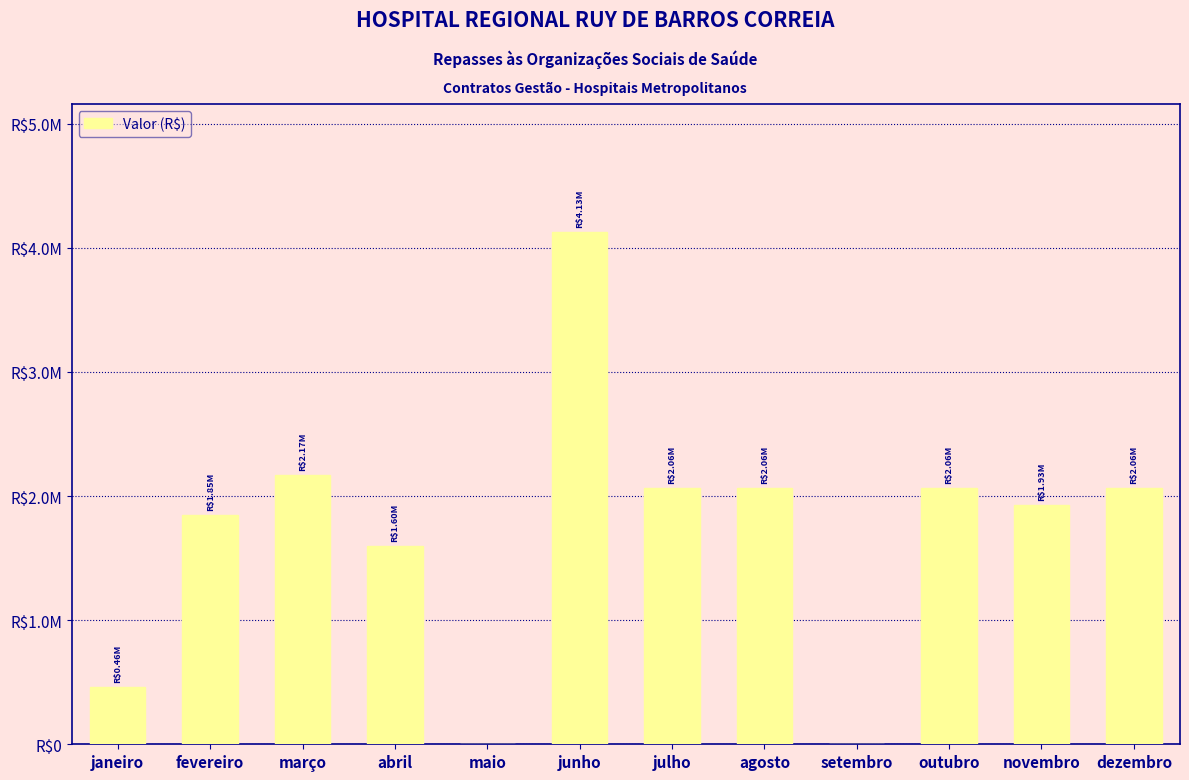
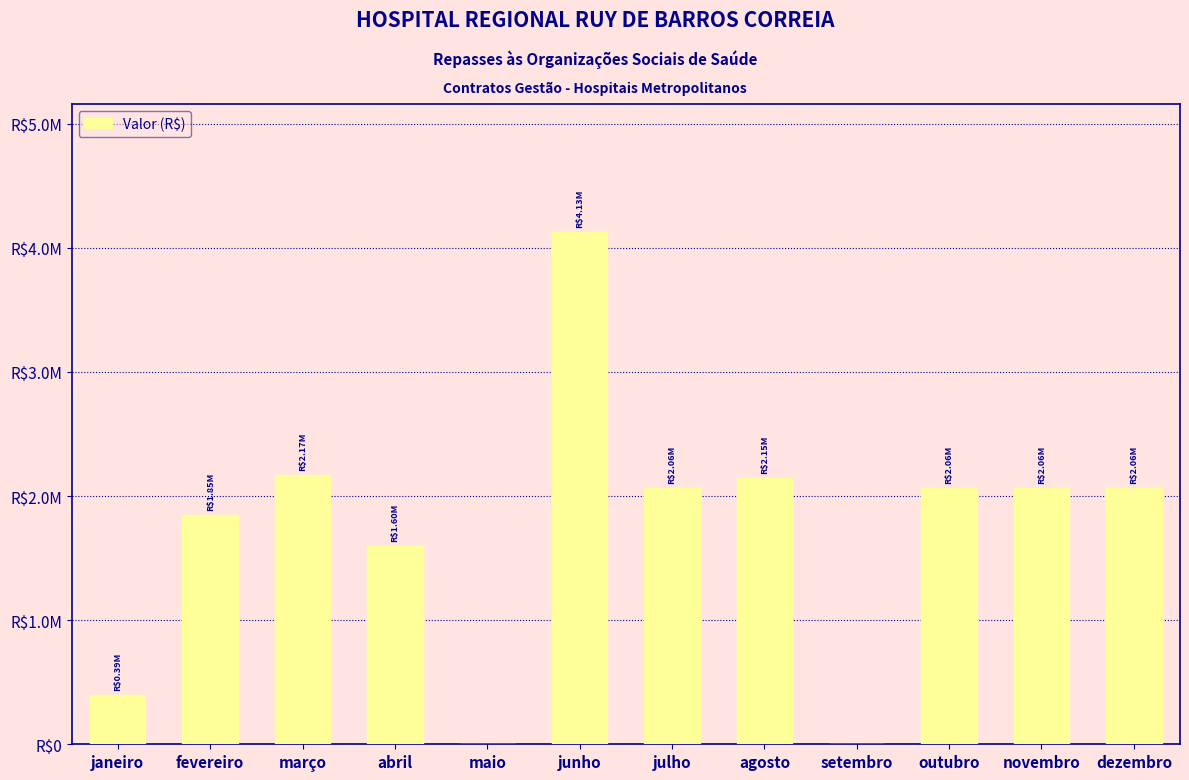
janeiro: $0.46M -> $0.39M
agosto: $2.06M -> $2.15M
novembro: $1.93M -> $2.06M
